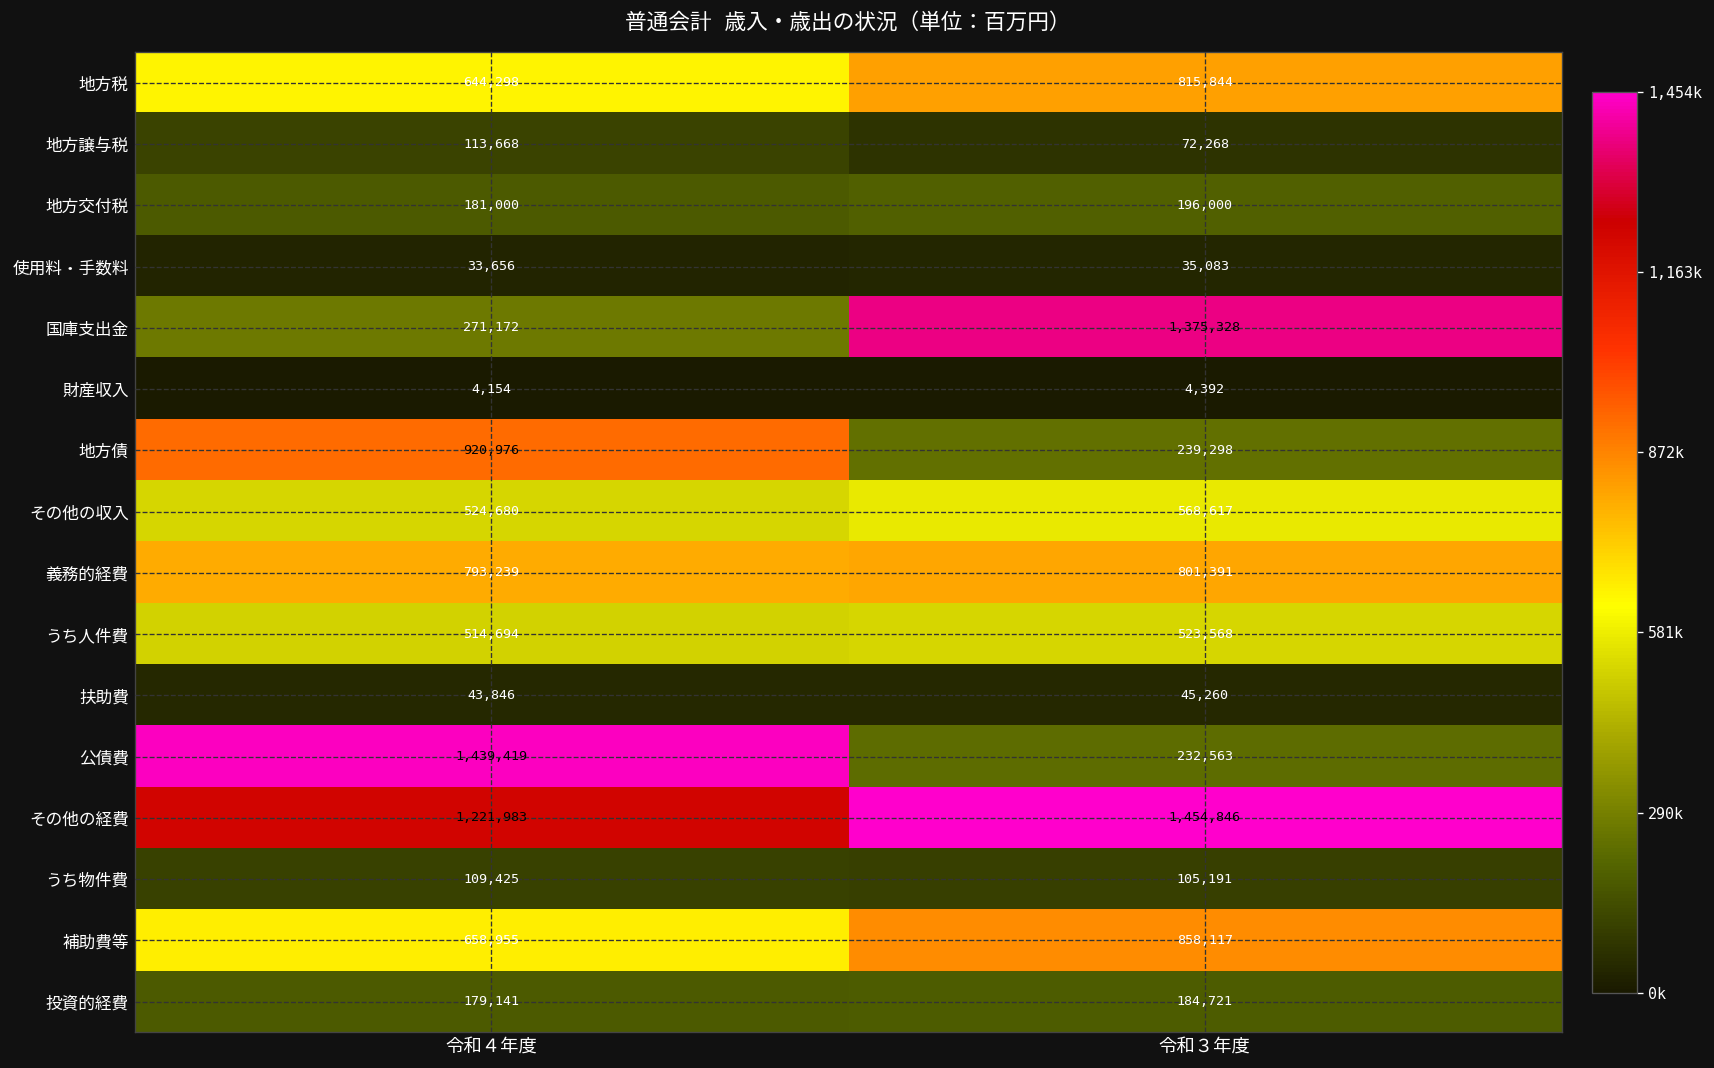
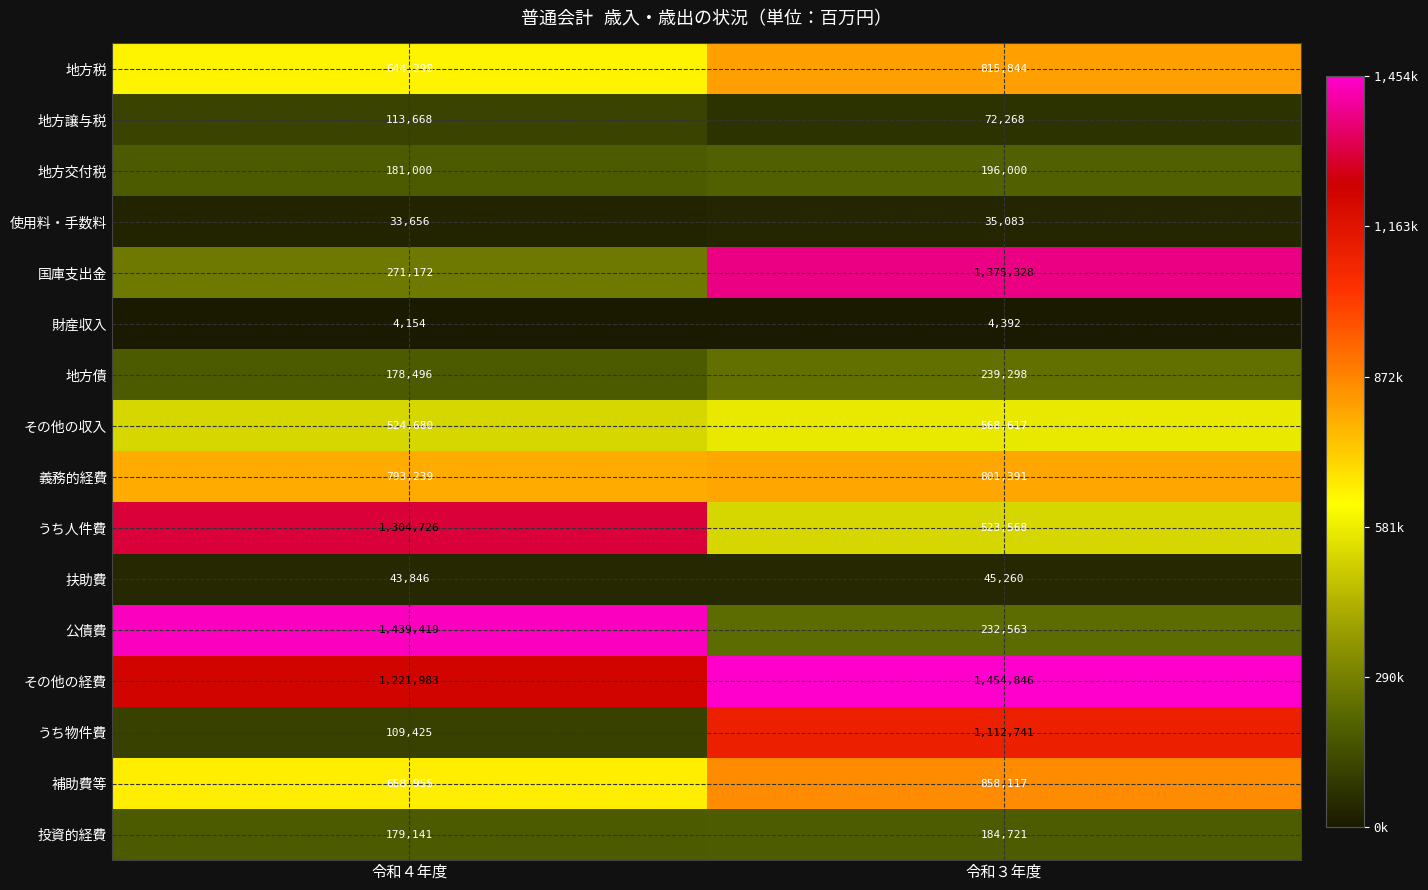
地方債, 令和４年度: 920,976 -> 178,496
うち人件費, 令和４年度: 514,694 -> 1,304,726
うち物件費, 令和３年度: 105,191 -> 1,112,741
